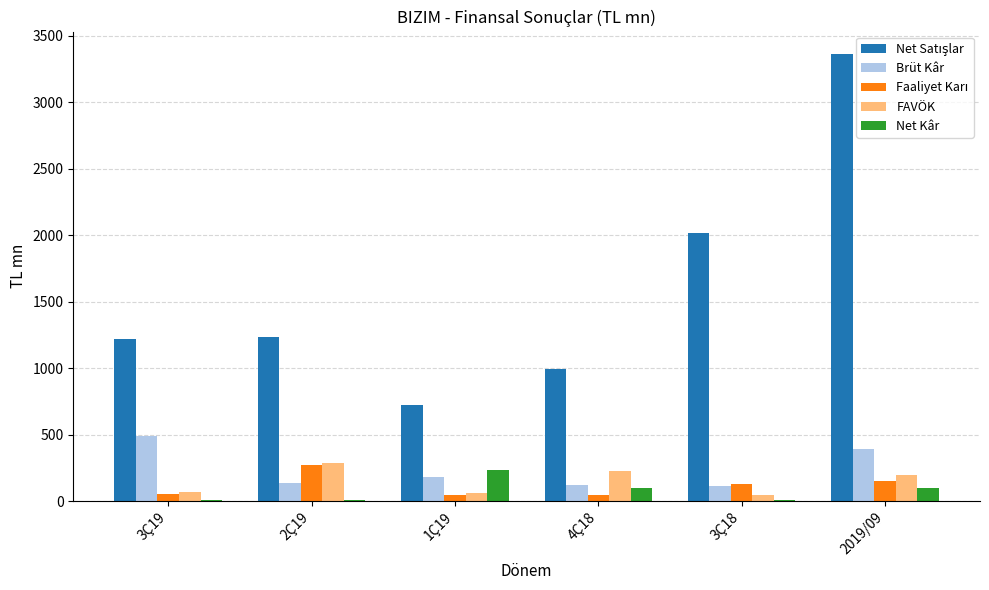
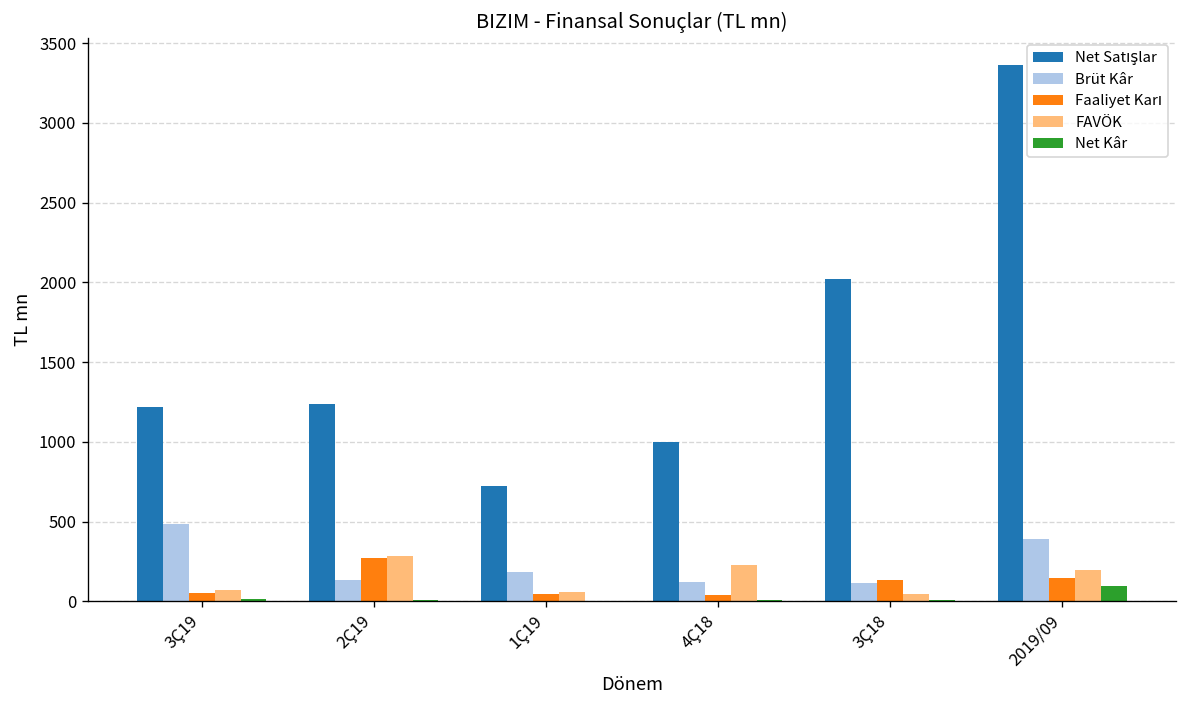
Net Kâr, 1Ç19: 230 -> 0
Net Kâr, 4Ç18: 100 -> 10
